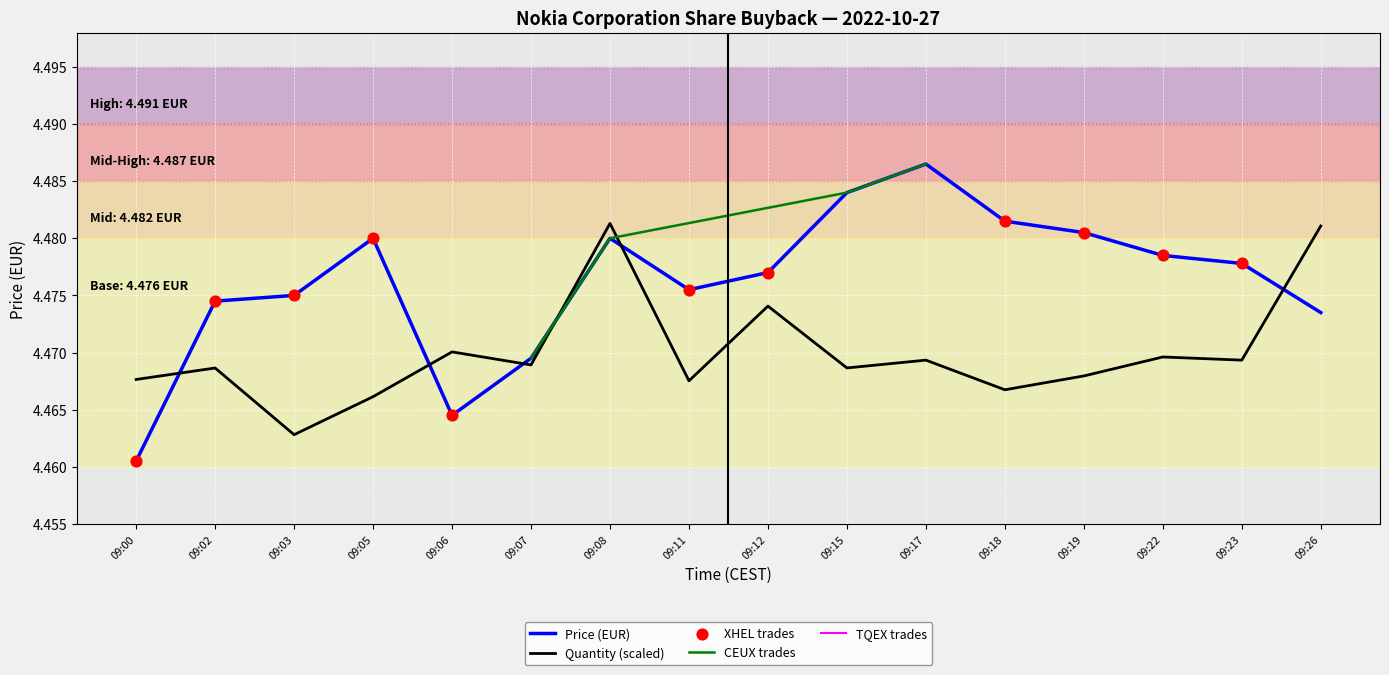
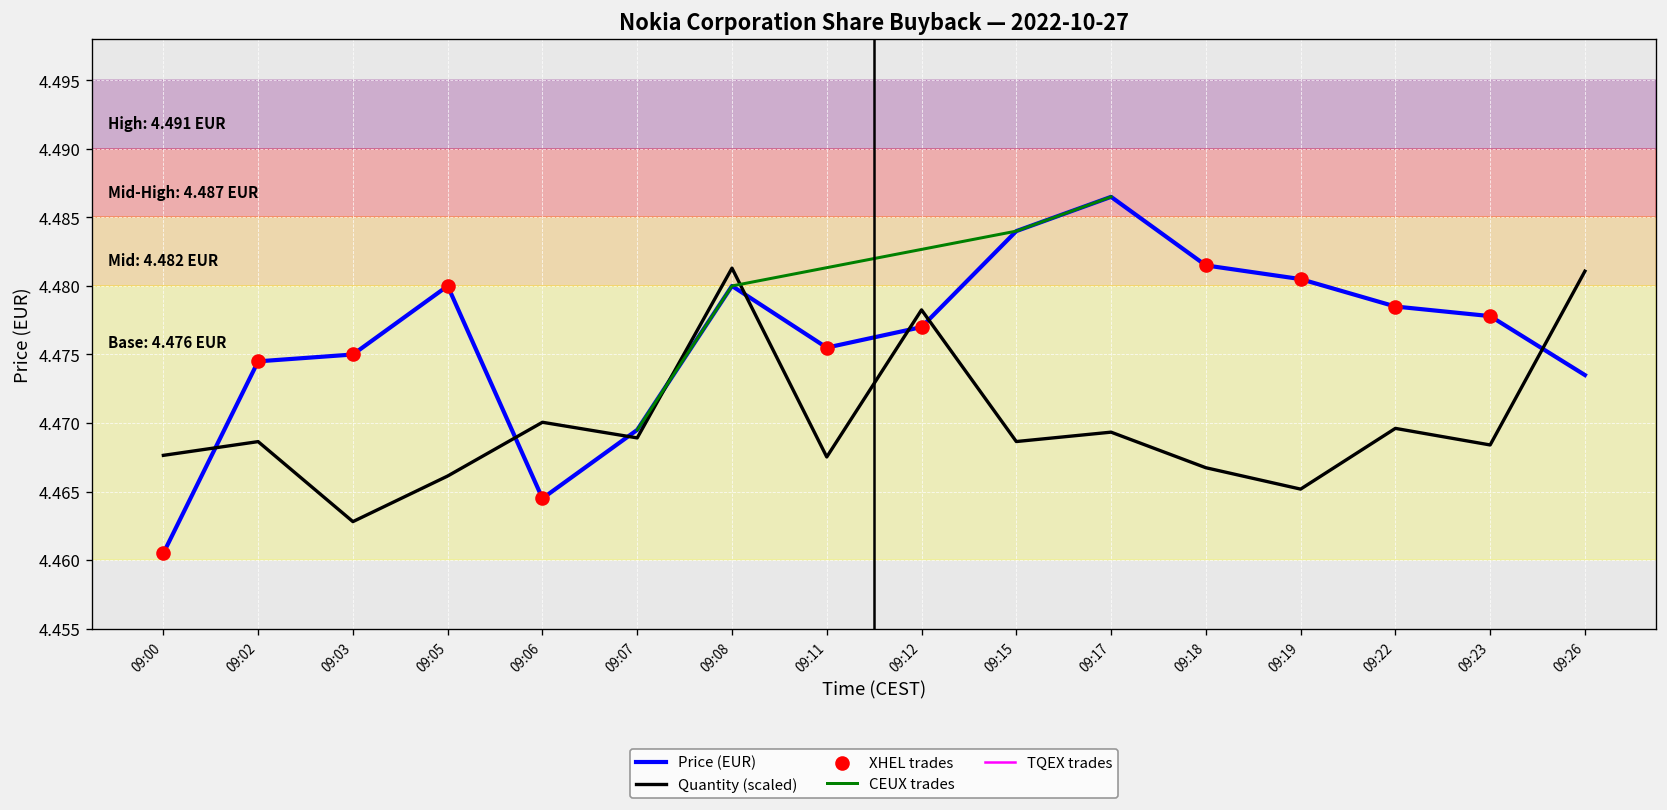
Quantity (scaled), 09:12: 4.4741 -> 4.4783
Quantity (scaled), 09:19: 4.4679 -> 4.4652
Quantity (scaled), 09:23: 4.4693 -> 4.4684
